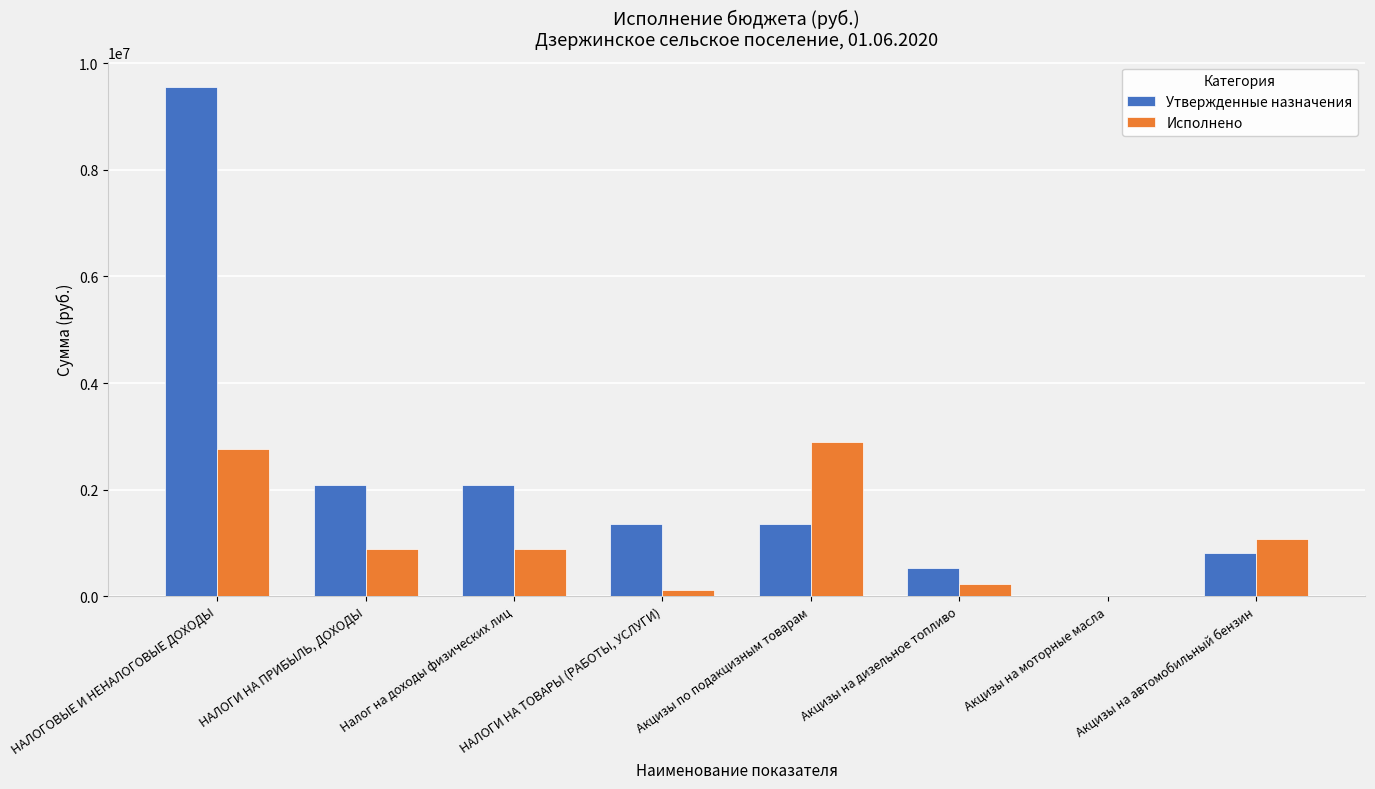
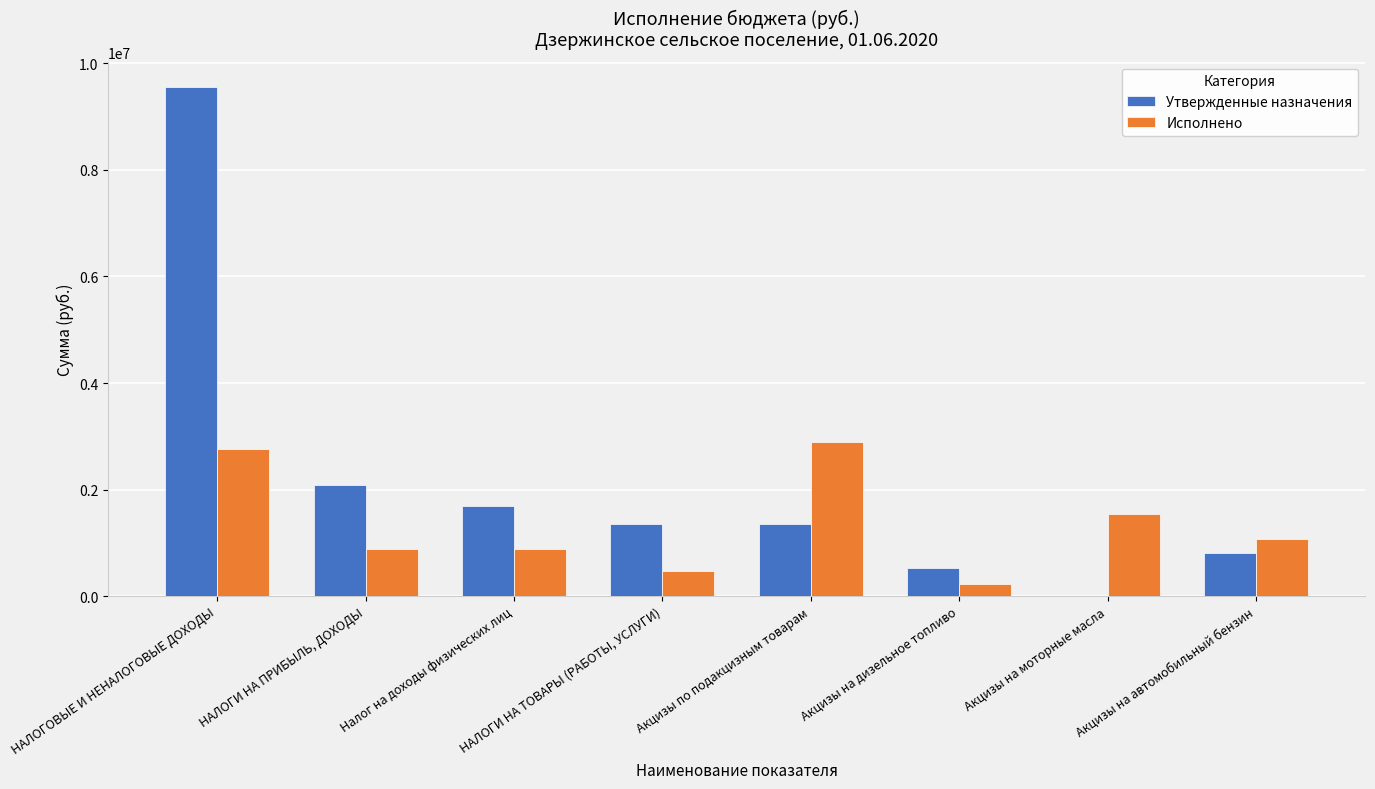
Утвержденные назначения, Налог на доходы физических лиц: 2100000 -> 1700000
Исполнено, НАЛОГИ НА ТОВАРЫ (РАБОТЫ, УСЛУГИ): 100000 -> 500000
Исполнено, Акцизы на моторные масла: 0 -> 1500000
